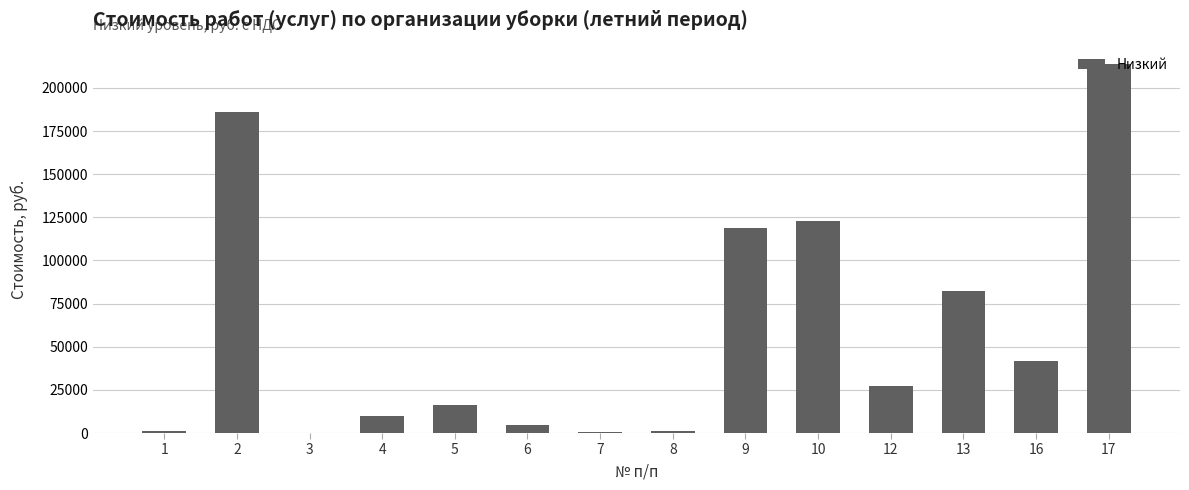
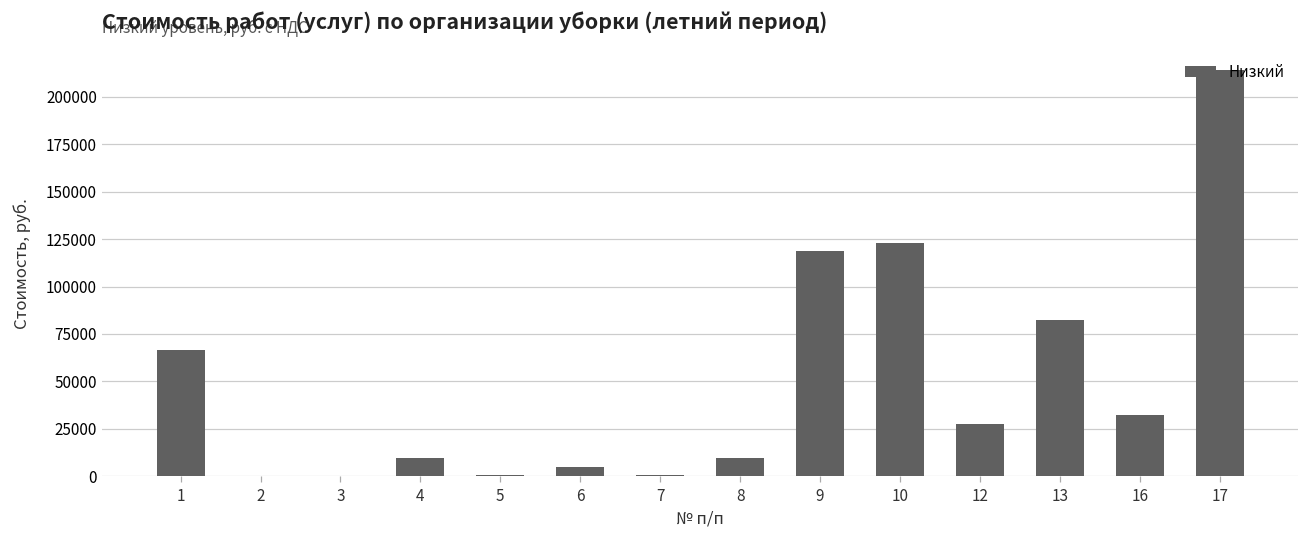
1: 1000 -> 67000
2: 186000 -> 0
5: 16000 -> 0
8: 1000 -> 10000
16: 42000 -> 32000
